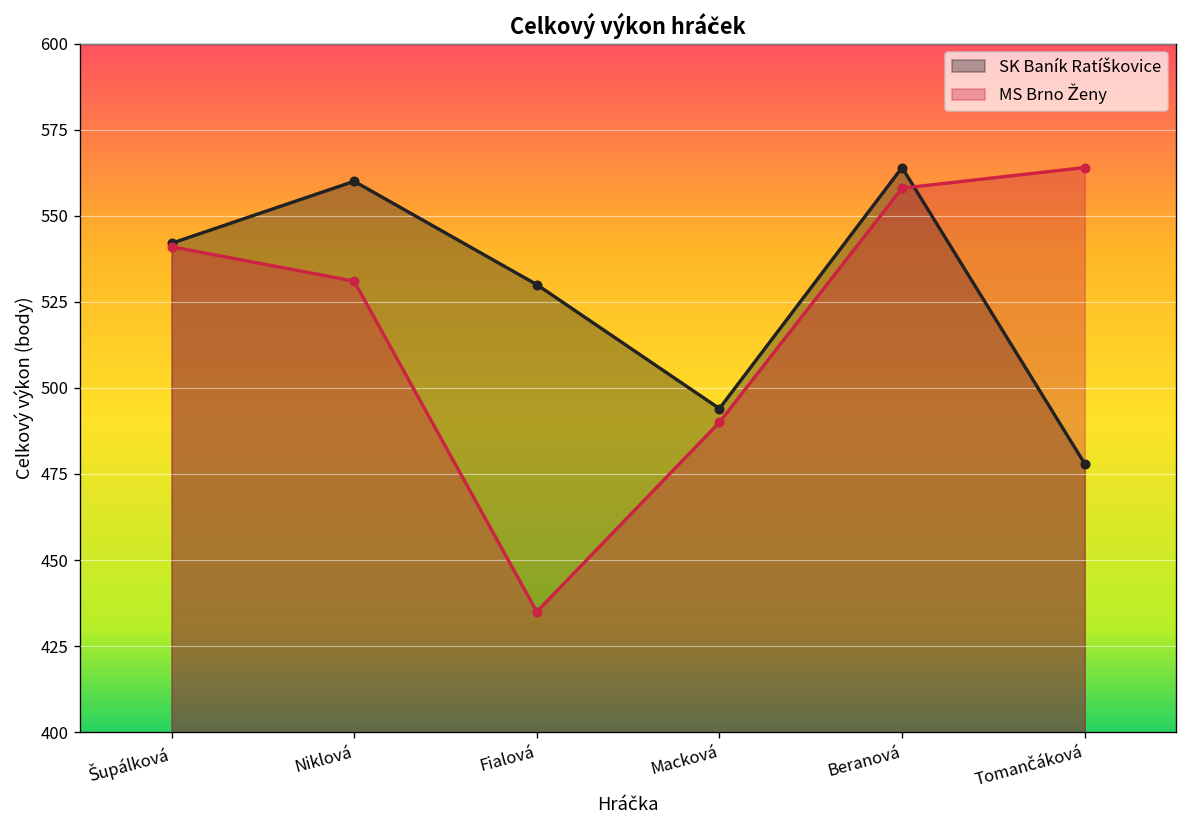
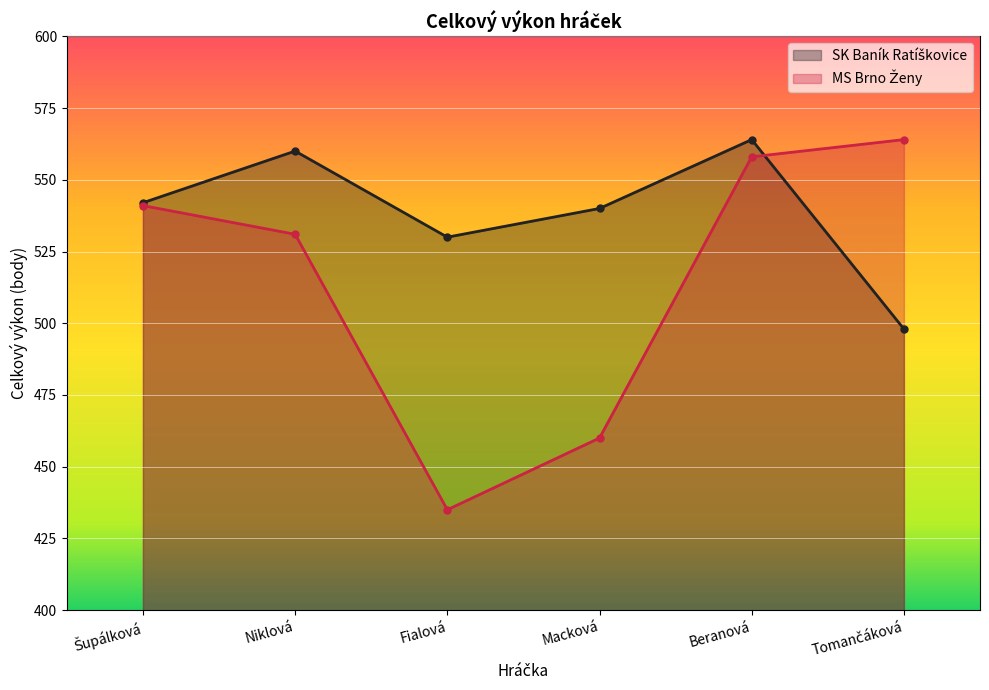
SK Baník Ratíškovice, Macková: 494 -> 540
MS Brno Ženy, Macková: 490 -> 460
SK Baník Ratíškovice, Tomančáková: 478 -> 498
